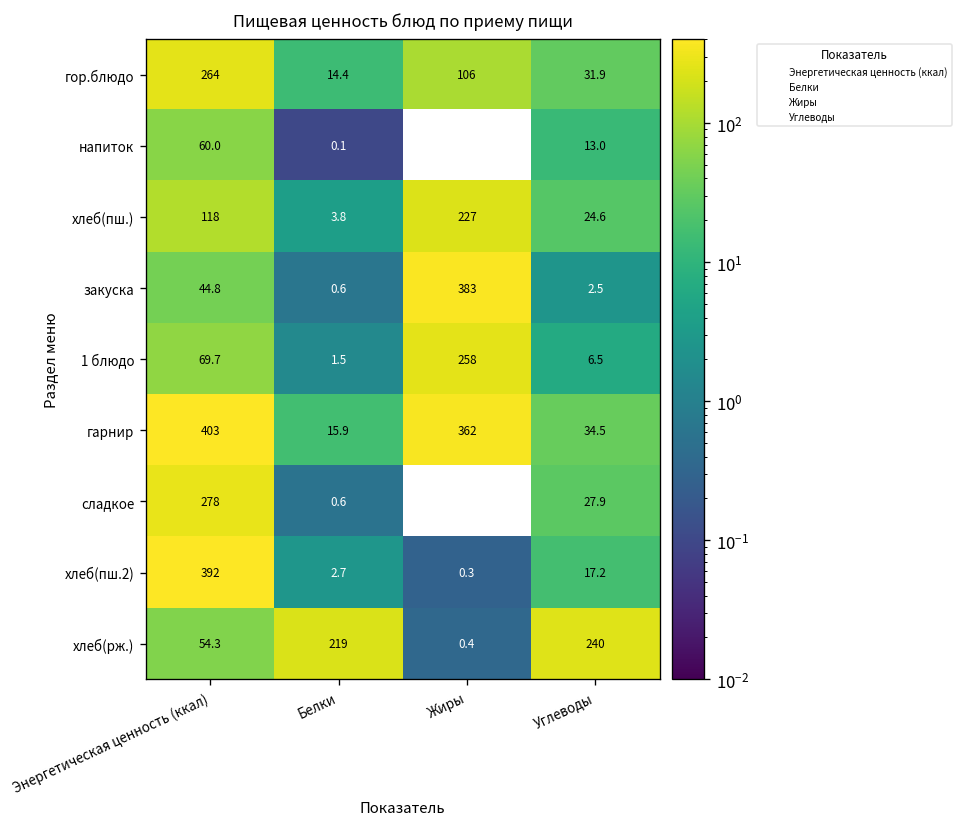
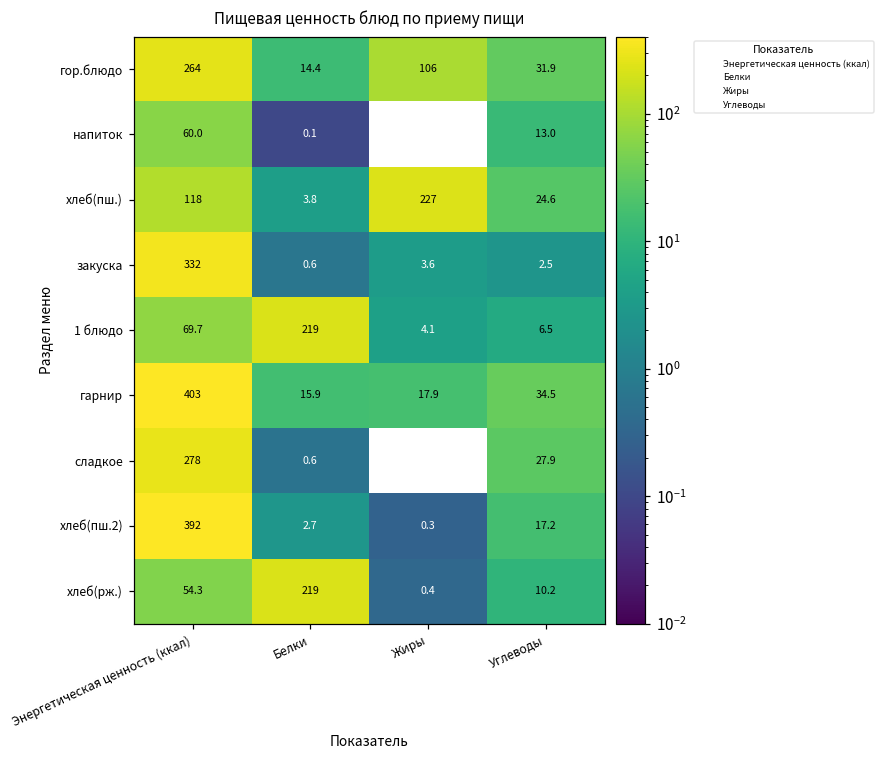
закуска, Энергетическая ценность (ккал): 44.8 -> 332
закуска, Жиры: 383 -> 3.6
1 блюдо, Белки: 1.5 -> 219
1 блюдо, Жиры: 258 -> 4.1
гарнир, Жиры: 362 -> 17.9
хлеб(рж.), Углеводы: 240 -> 10.2
